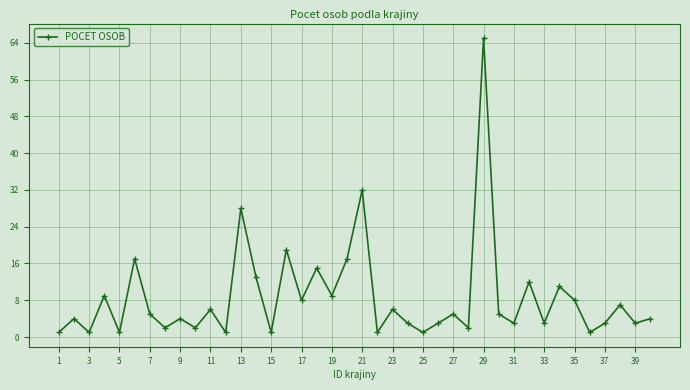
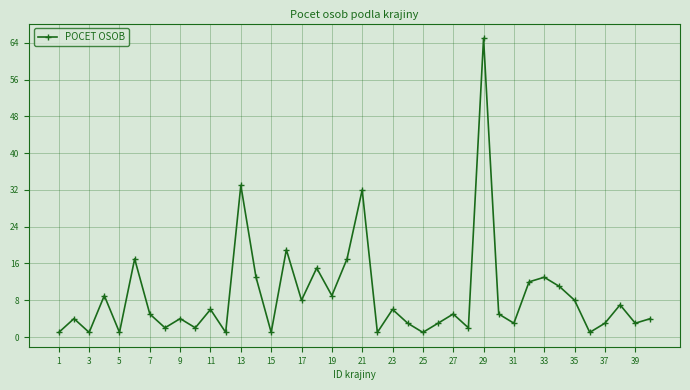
13: 28 -> 33
33: 3 -> 13
